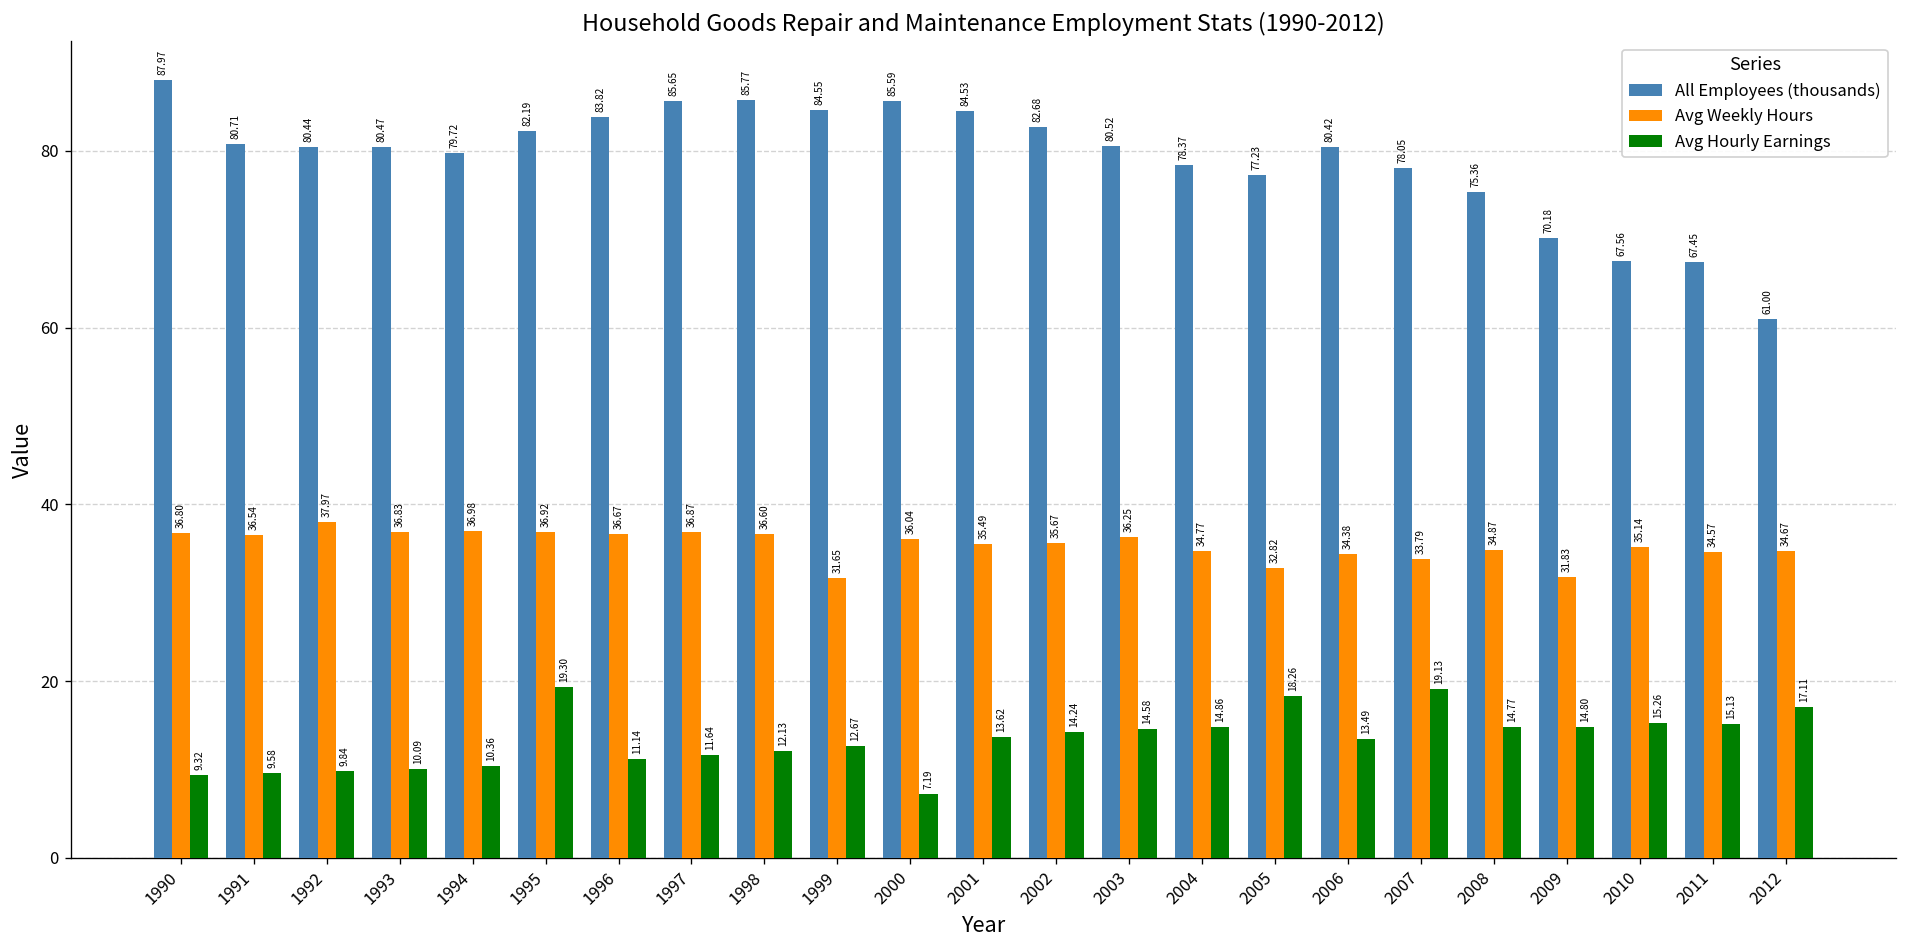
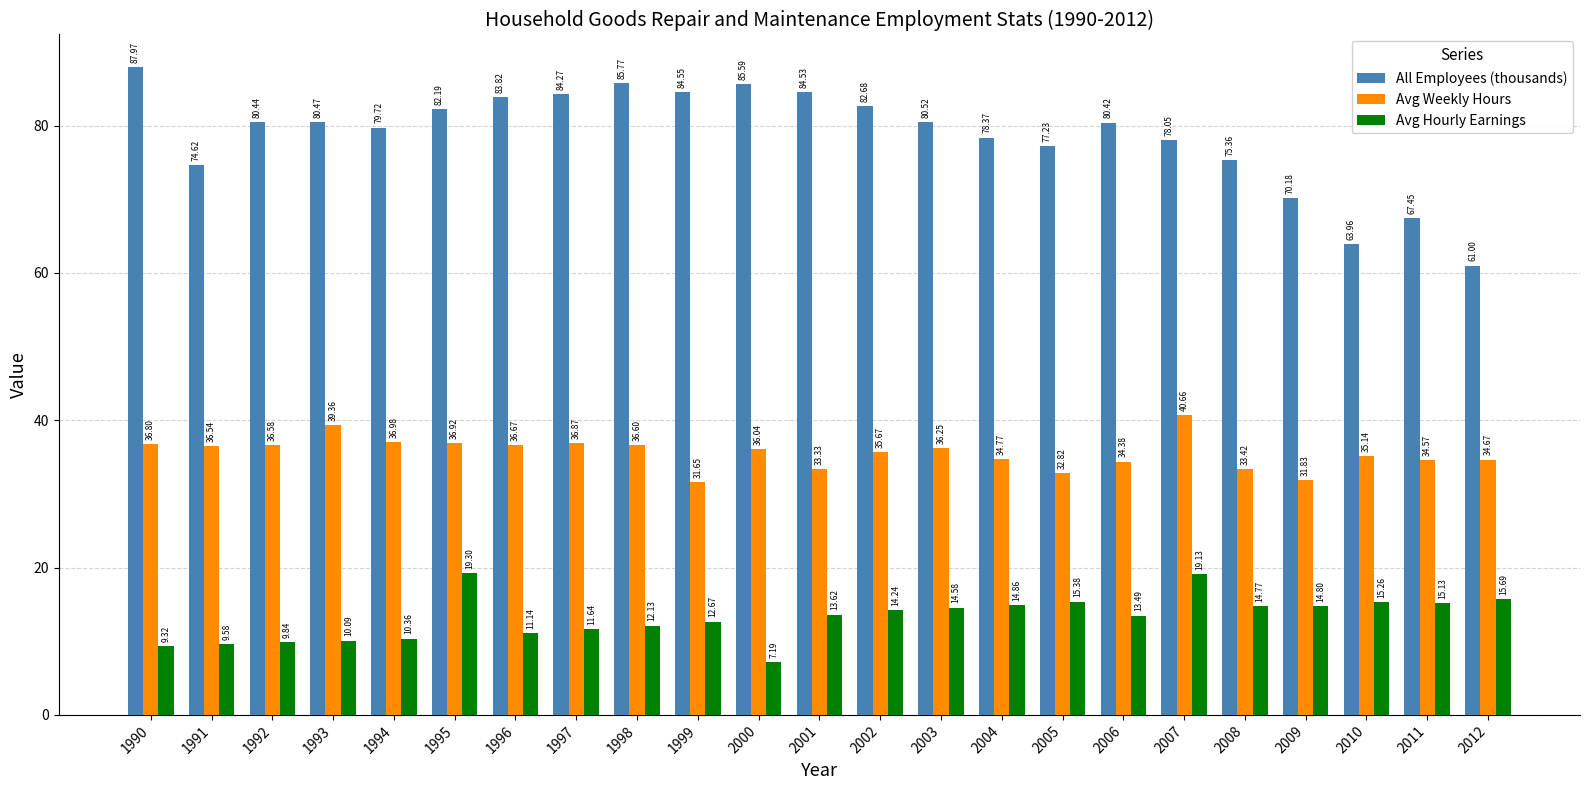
All Employees (thousands), 1991: 80.71 -> 74.62
Avg Weekly Hours, 1992: 37.97 -> 36.58
Avg Weekly Hours, 1993: 36.83 -> 39.36
All Employees (thousands), 1997: 85.65 -> 84.27
Avg Weekly Hours, 2001: 35.49 -> 33.33
Avg Hourly Earnings, 2005: 18.26 -> 15.38
Avg Weekly Hours, 2007: 33.79 -> 40.66
Avg Weekly Hours, 2008: 34.87 -> 33.42
All Employees (thousands), 2010: 67.56 -> 63.96
Avg Hourly Earnings, 2012: 17.11 -> 15.69
